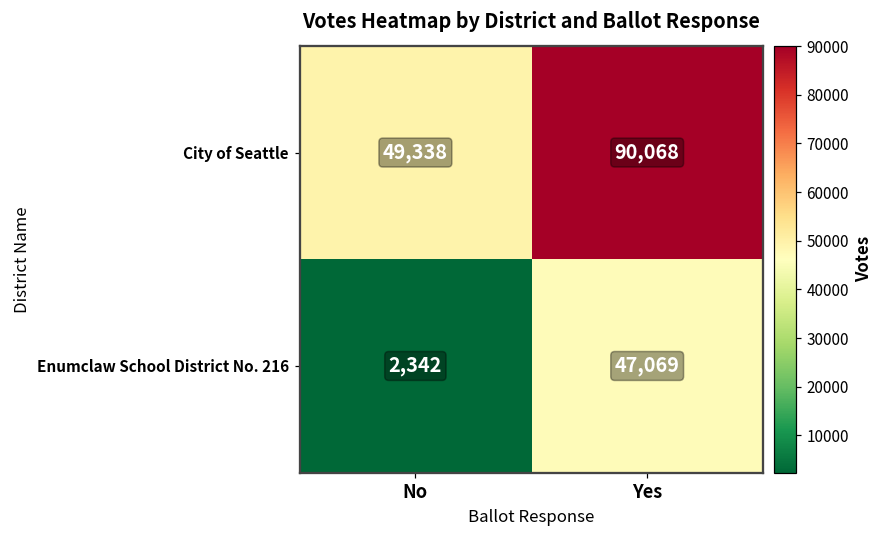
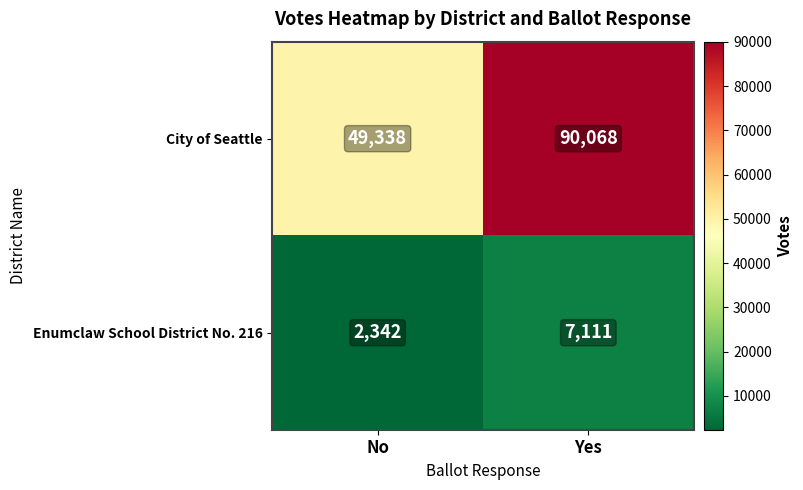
Enumclaw School District No. 216, Yes: 47,069 -> 7,111
